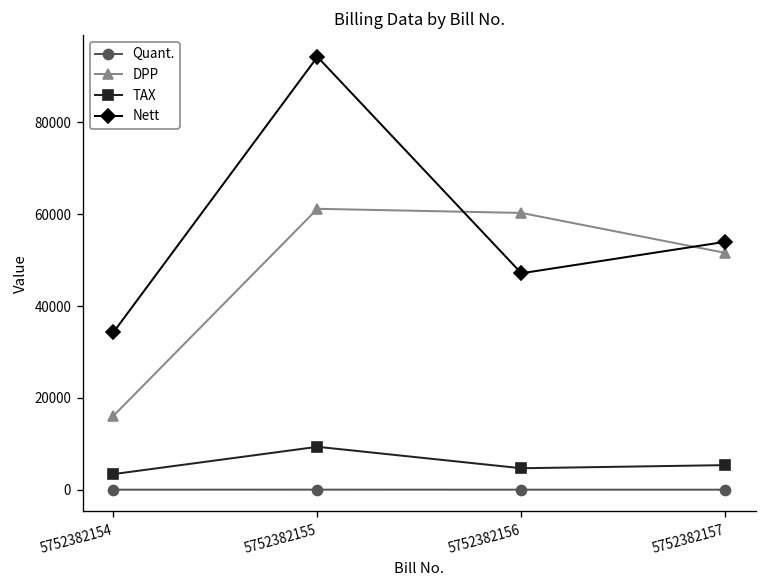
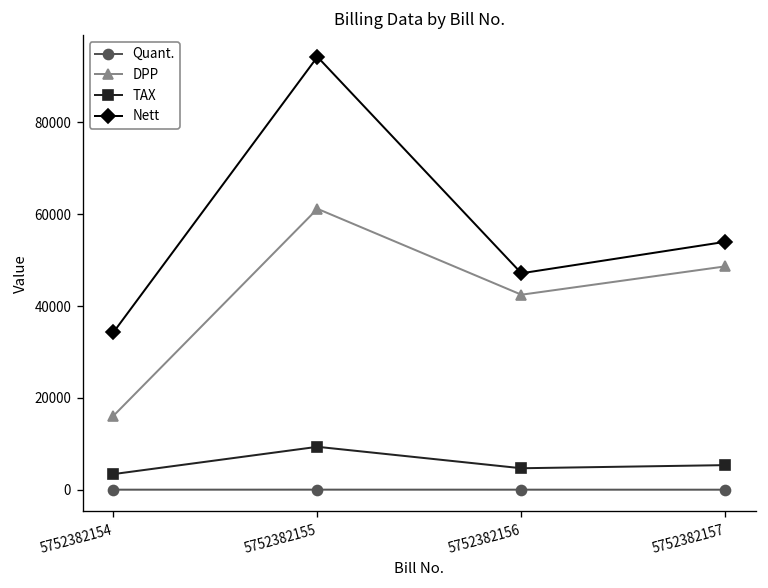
DPP, 5752382156: 60000 -> 42000
DPP, 5752382157: 52000 -> 49000
